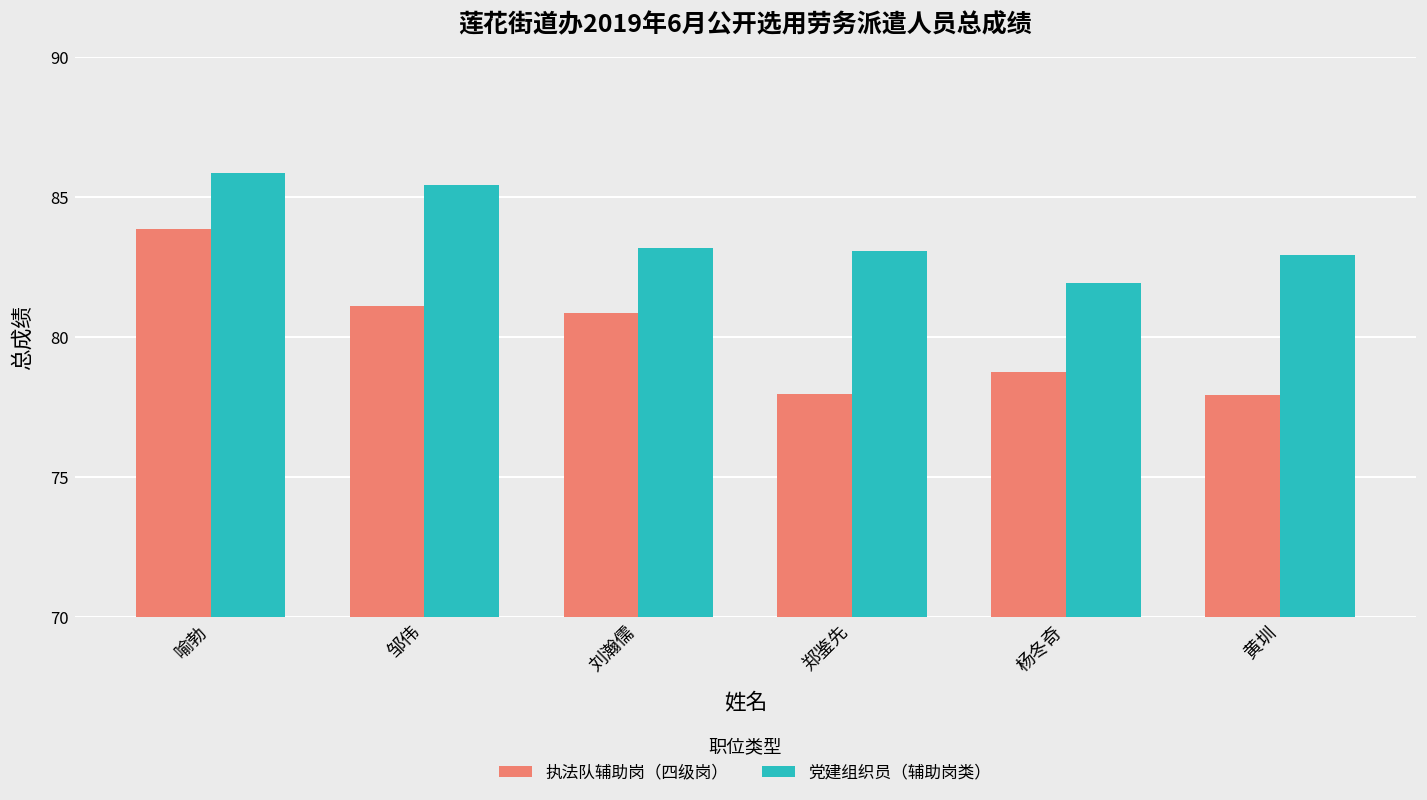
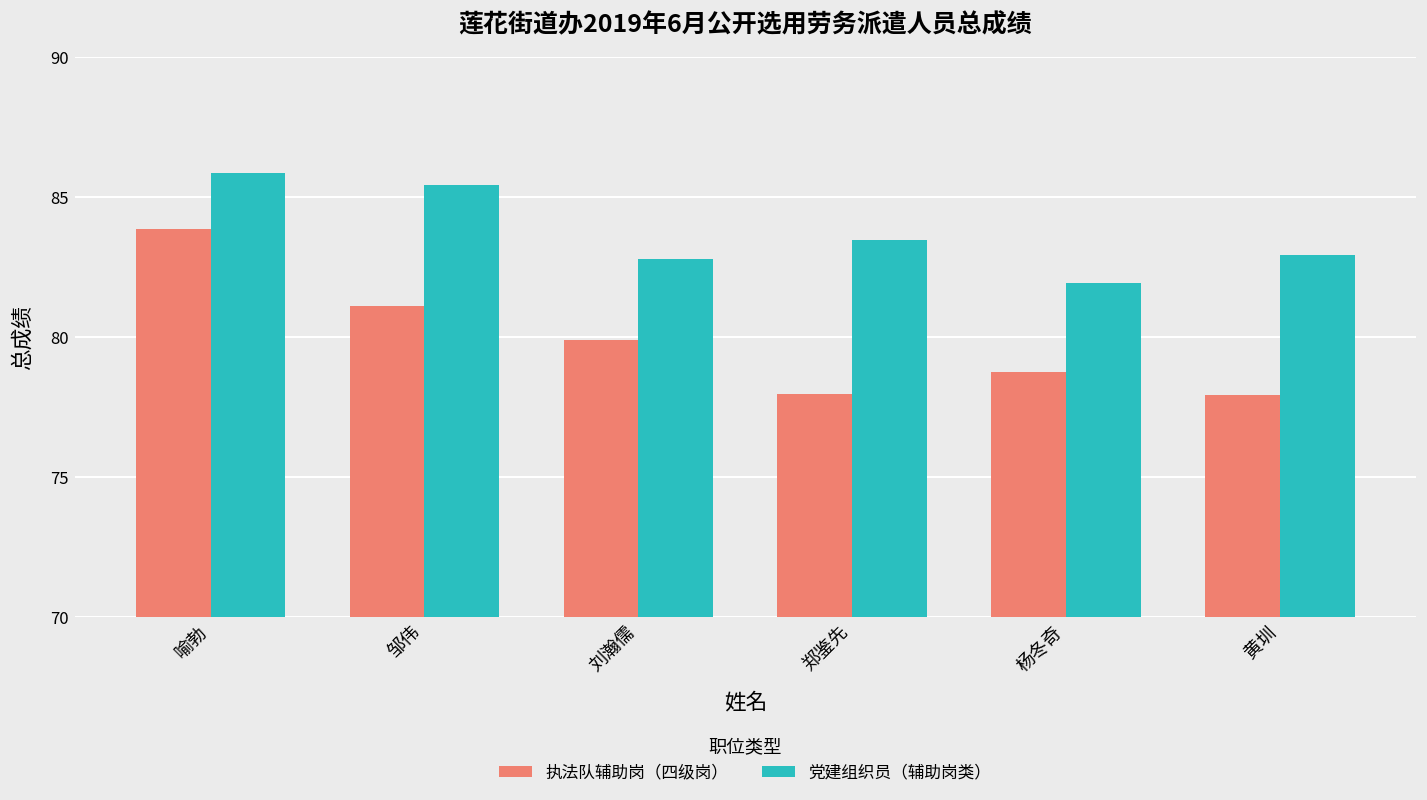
执法队辅助岗（四级岗）, 刘瀚儒: 80.9 -> 79.9
党建组织员（辅助岗类）, 刘瀚儒: 83.2 -> 82.8
党建组织员（辅助岗类）, 郑鉴先: 83.1 -> 83.5
